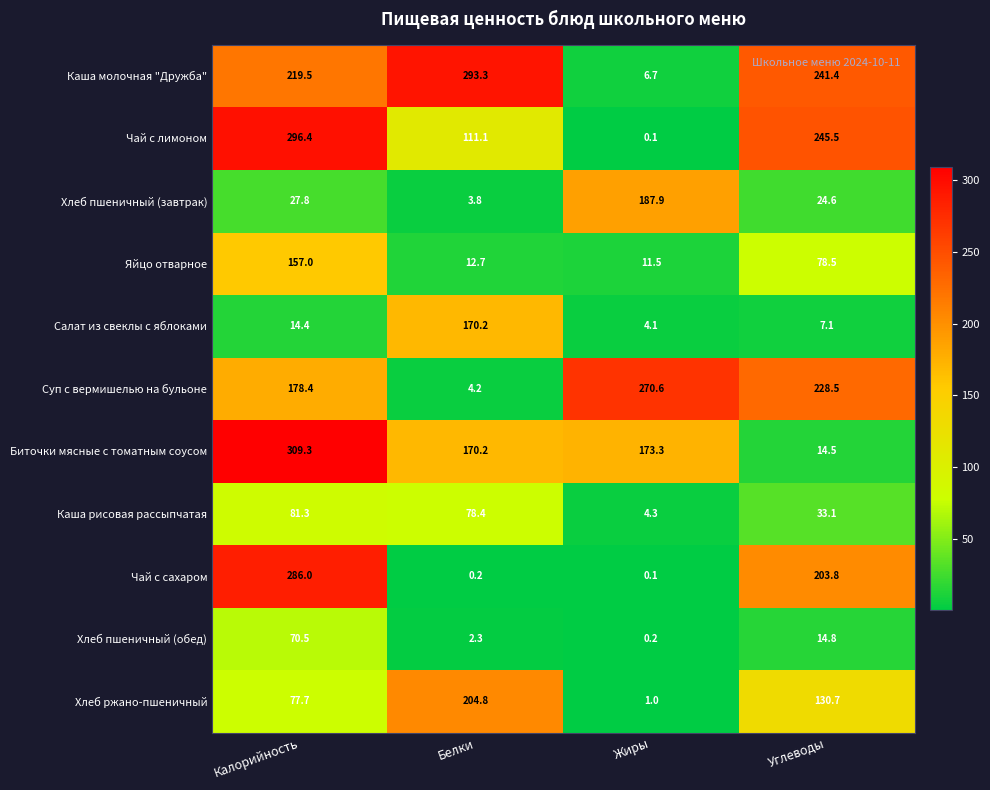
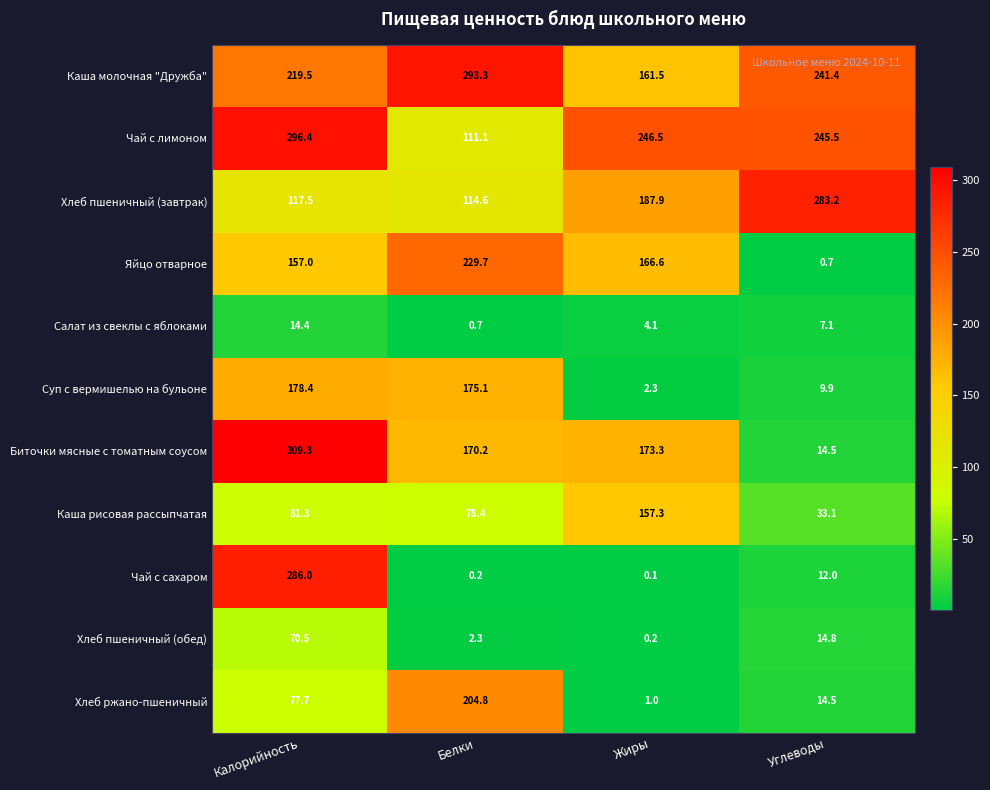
Каша молочная "Дружба", Жиры: 6.7 -> 161.5
Чай с лимоном, Жиры: 0.1 -> 246.5
Хлеб пшеничный (завтрак), Калорийность: 27.8 -> 117.5
Хлеб пшеничный (завтрак), Белки: 3.8 -> 114.6
Хлеб пшеничный (завтрак), Углеводы: 24.6 -> 283.2
Яйцо отварное, Белки: 12.7 -> 229.7
Яйцо отварное, Жиры: 11.5 -> 166.6
Яйцо отварное, Углеводы: 78.5 -> 0.7
Салат из свеклы с яблоками, Белки: 170.2 -> 0.7
Суп с вермишелью на бульоне, Белки: 4.2 -> 175.1
Суп с вермишелью на бульоне, Жиры: 270.6 -> 2.3
Суп с вермишелью на бульоне, Углеводы: 228.5 -> 9.9
Каша рисовая рассыпчатая, Жиры: 4.3 -> 157.3
Чай с сахаром, Углеводы: 203.8 -> 12.0
Хлеб ржано-пшеничный, Углеводы: 130.7 -> 14.5
